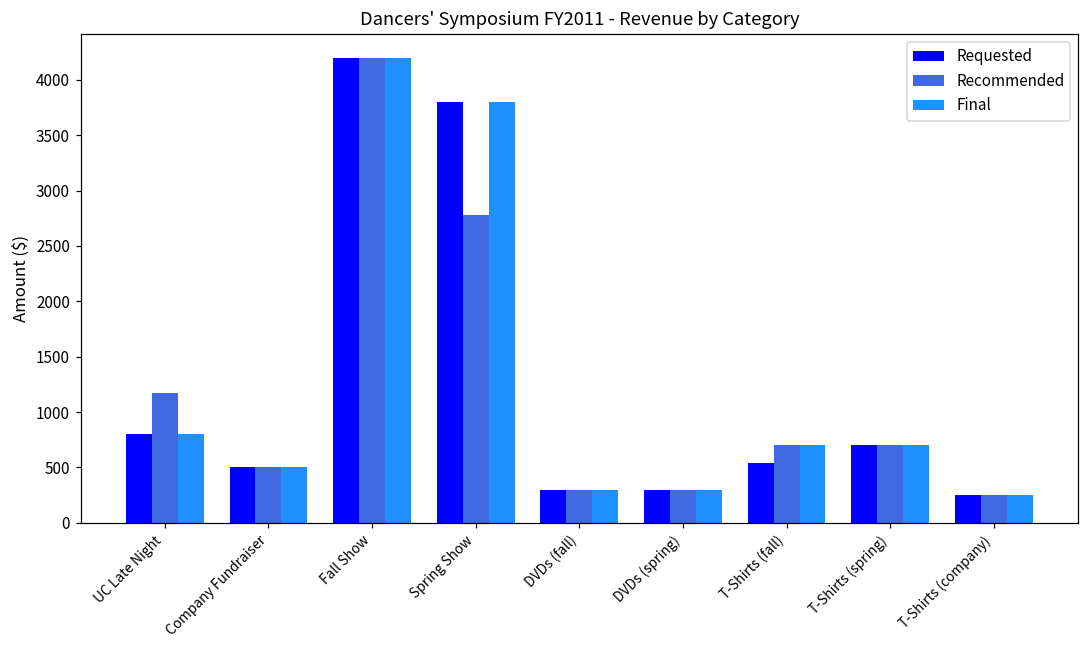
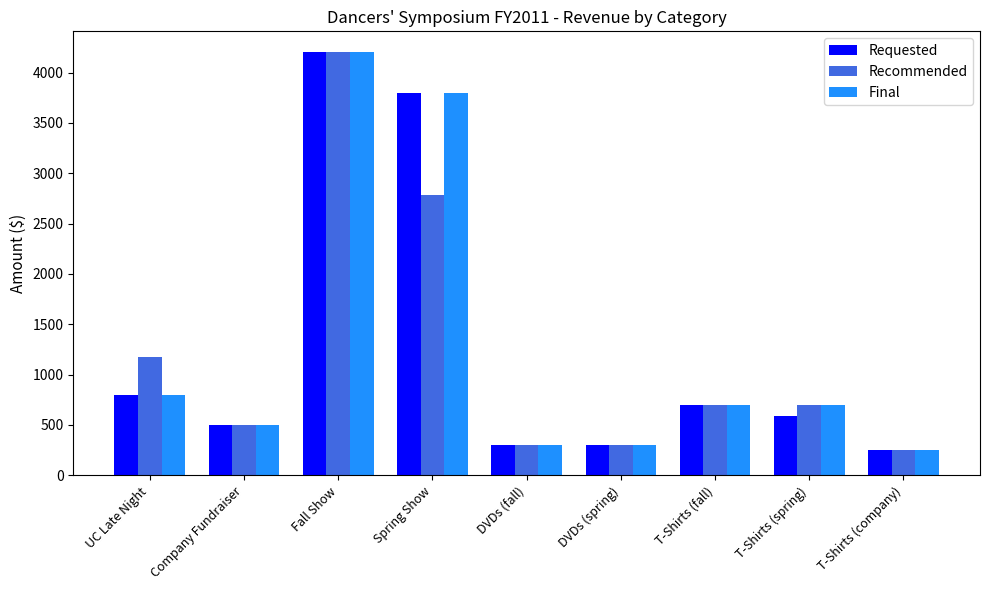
Requested, T-Shirts (fall): 540 -> 700
Requested, T-Shirts (spring): 700 -> 580
